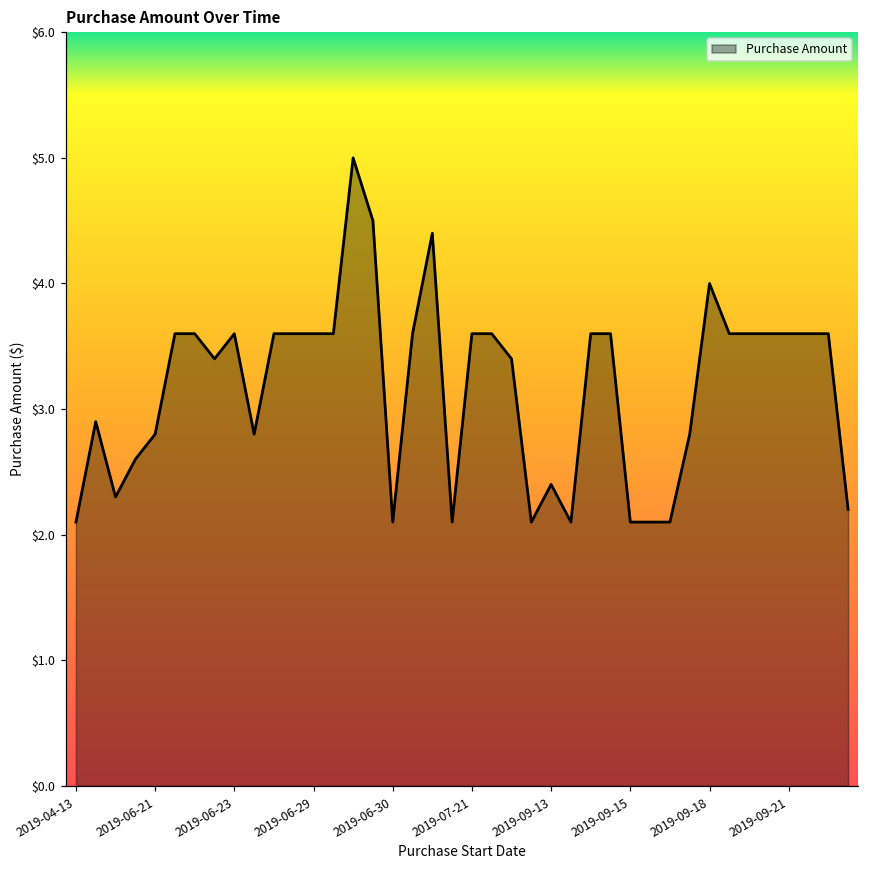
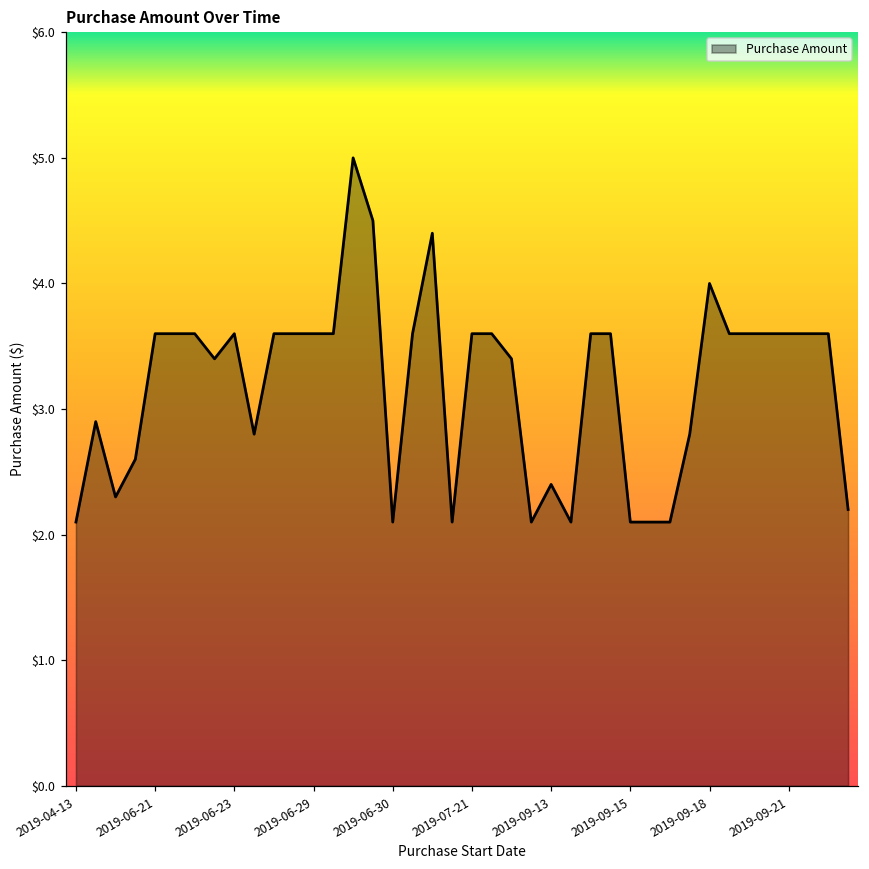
2019-06-21: $2.8 -> $3.6
